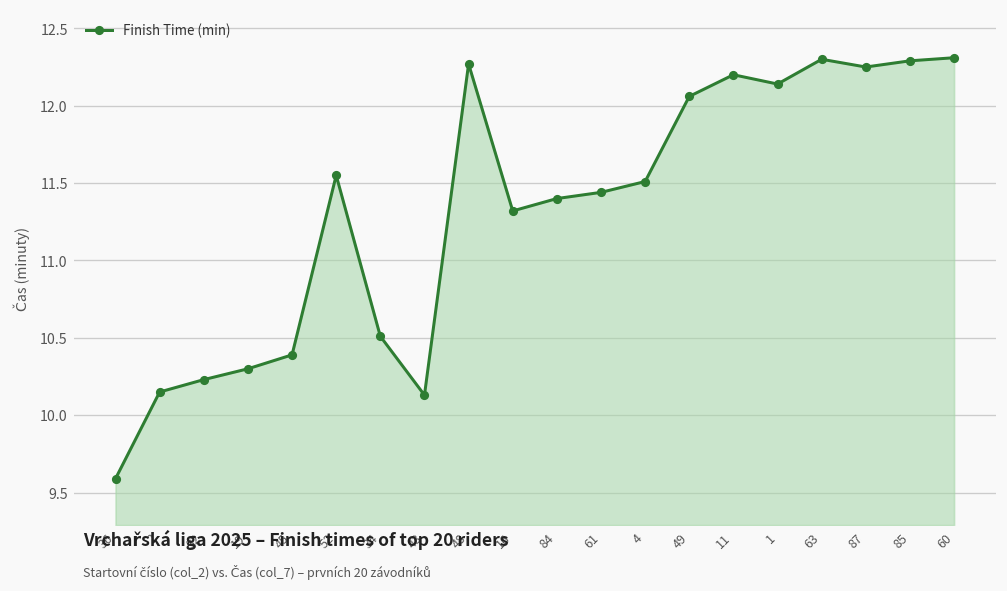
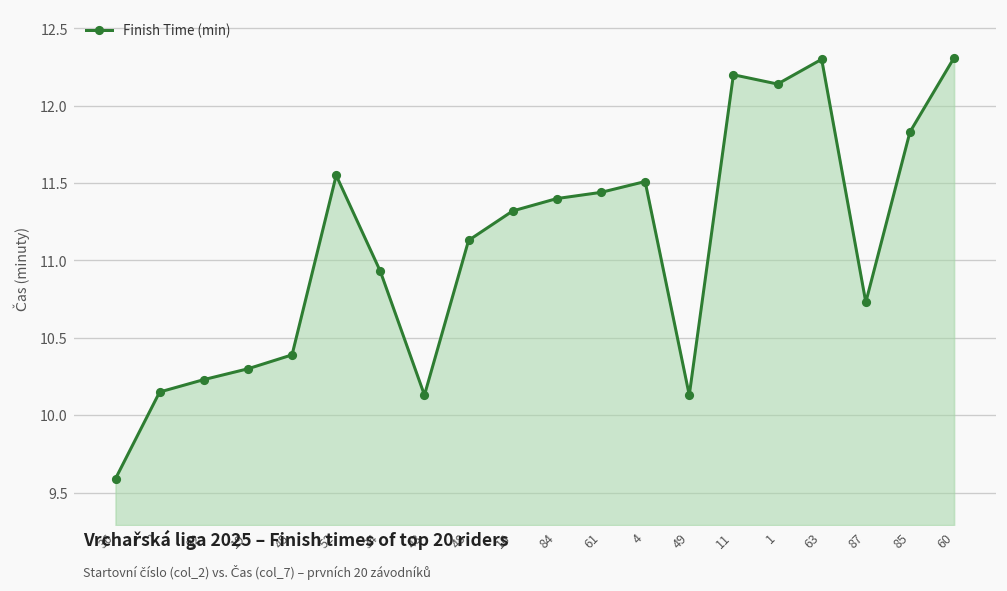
34: 10.51 -> 10.93
48: 12.27 -> 11.13
49: 12.06 -> 10.13
87: 12.25 -> 10.73
85: 12.29 -> 11.83
